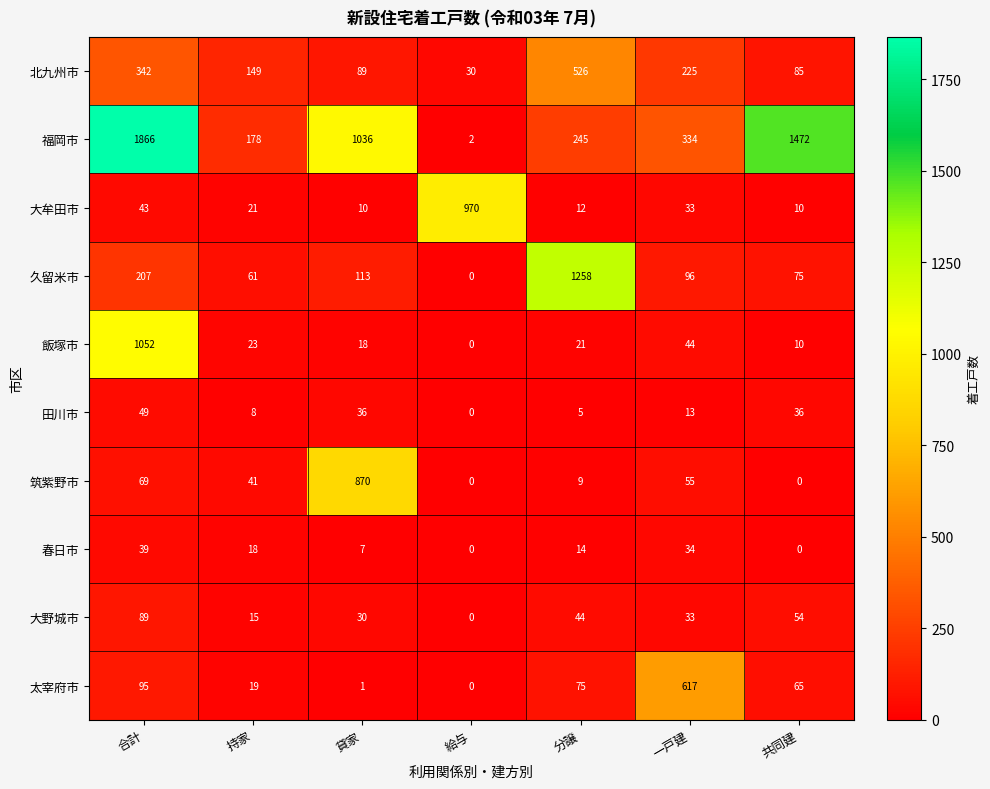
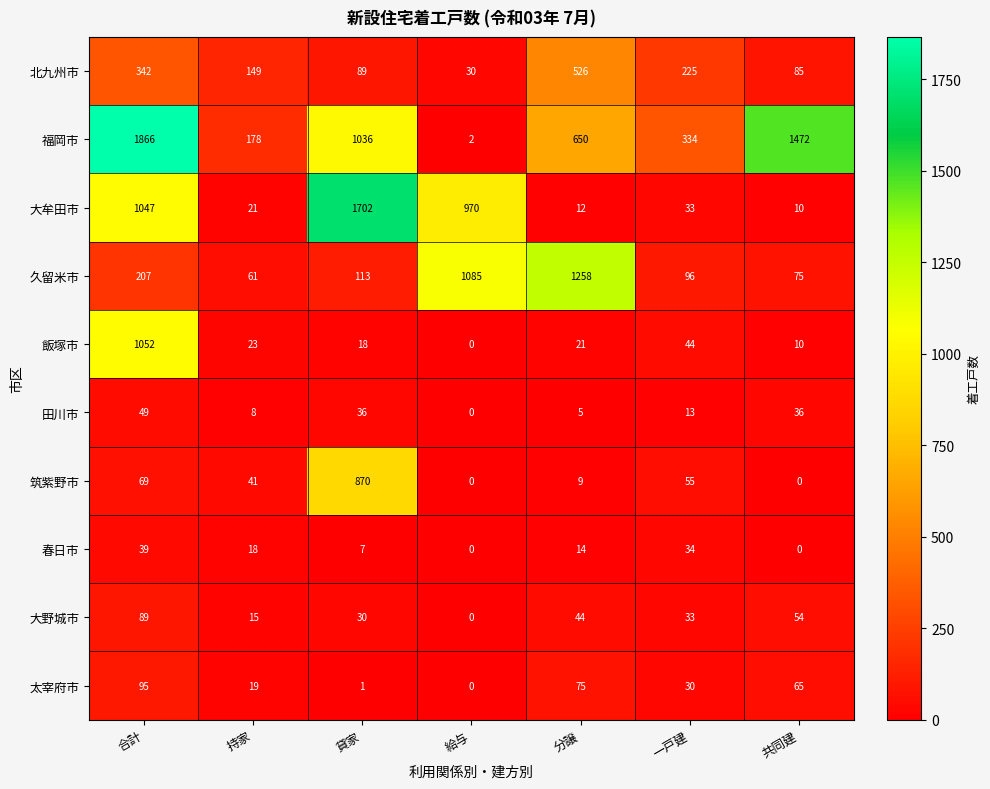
福岡市, 分譲: 245 -> 650
大牟田市, 合計: 43 -> 1047
大牟田市, 貸家: 10 -> 1702
久留米市, 給与: 0 -> 1085
太宰府市, 一戸建: 617 -> 30
